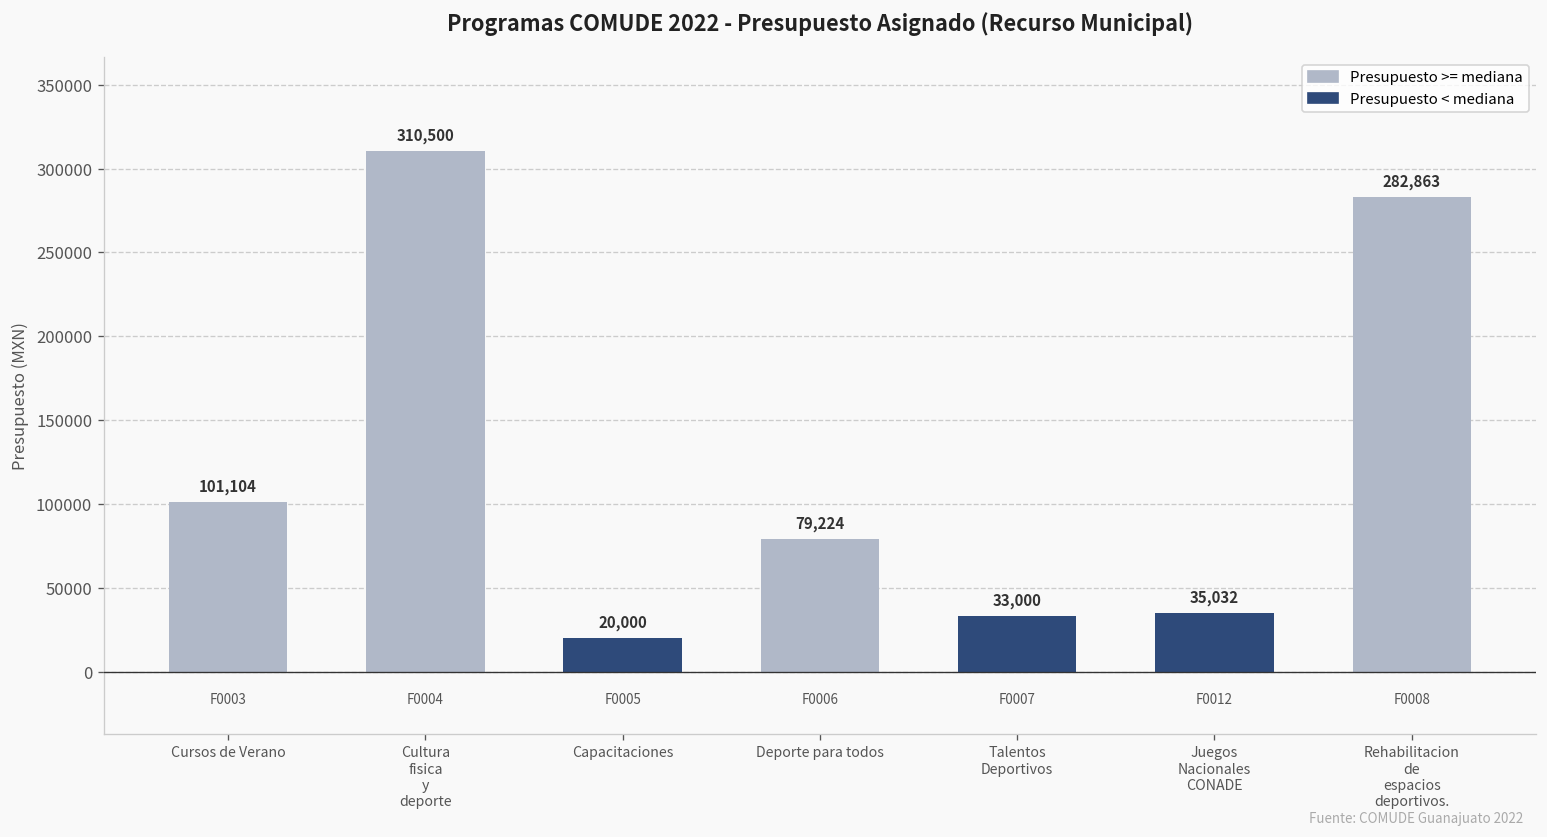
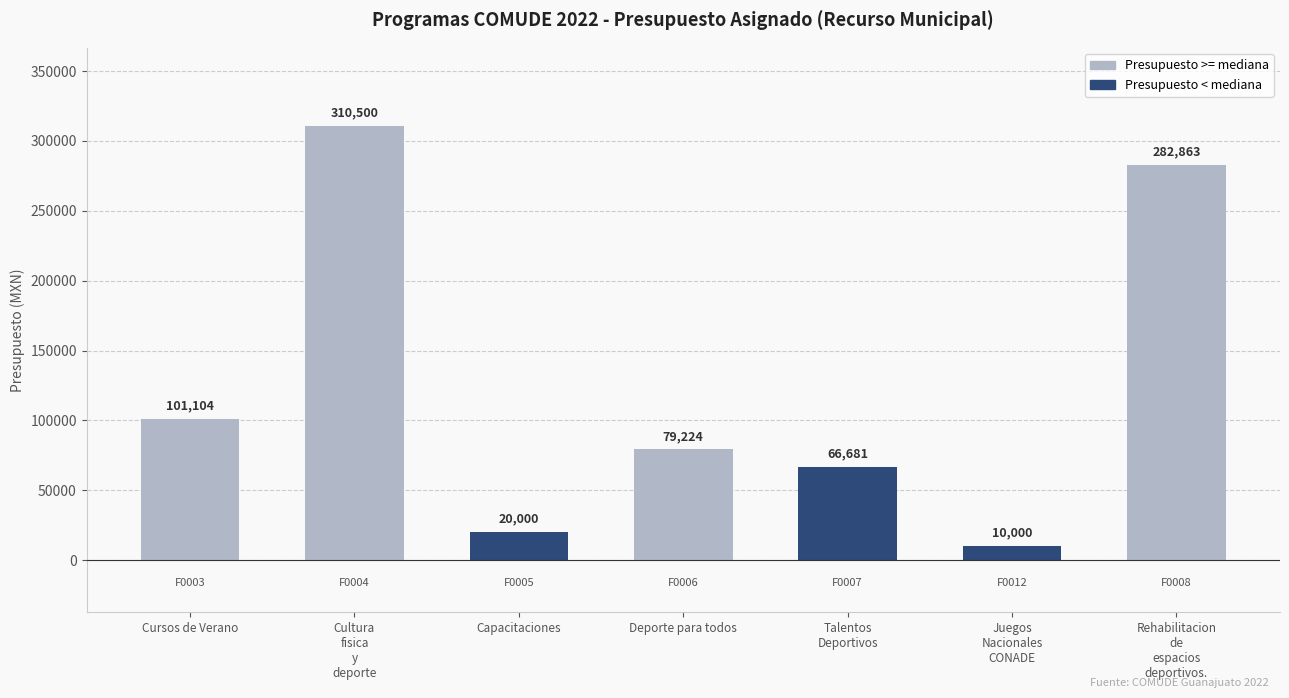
Talentos Deportivos: 33,000 -> 66,681
Juegos Nacionales CONADE: 35,032 -> 10,000
